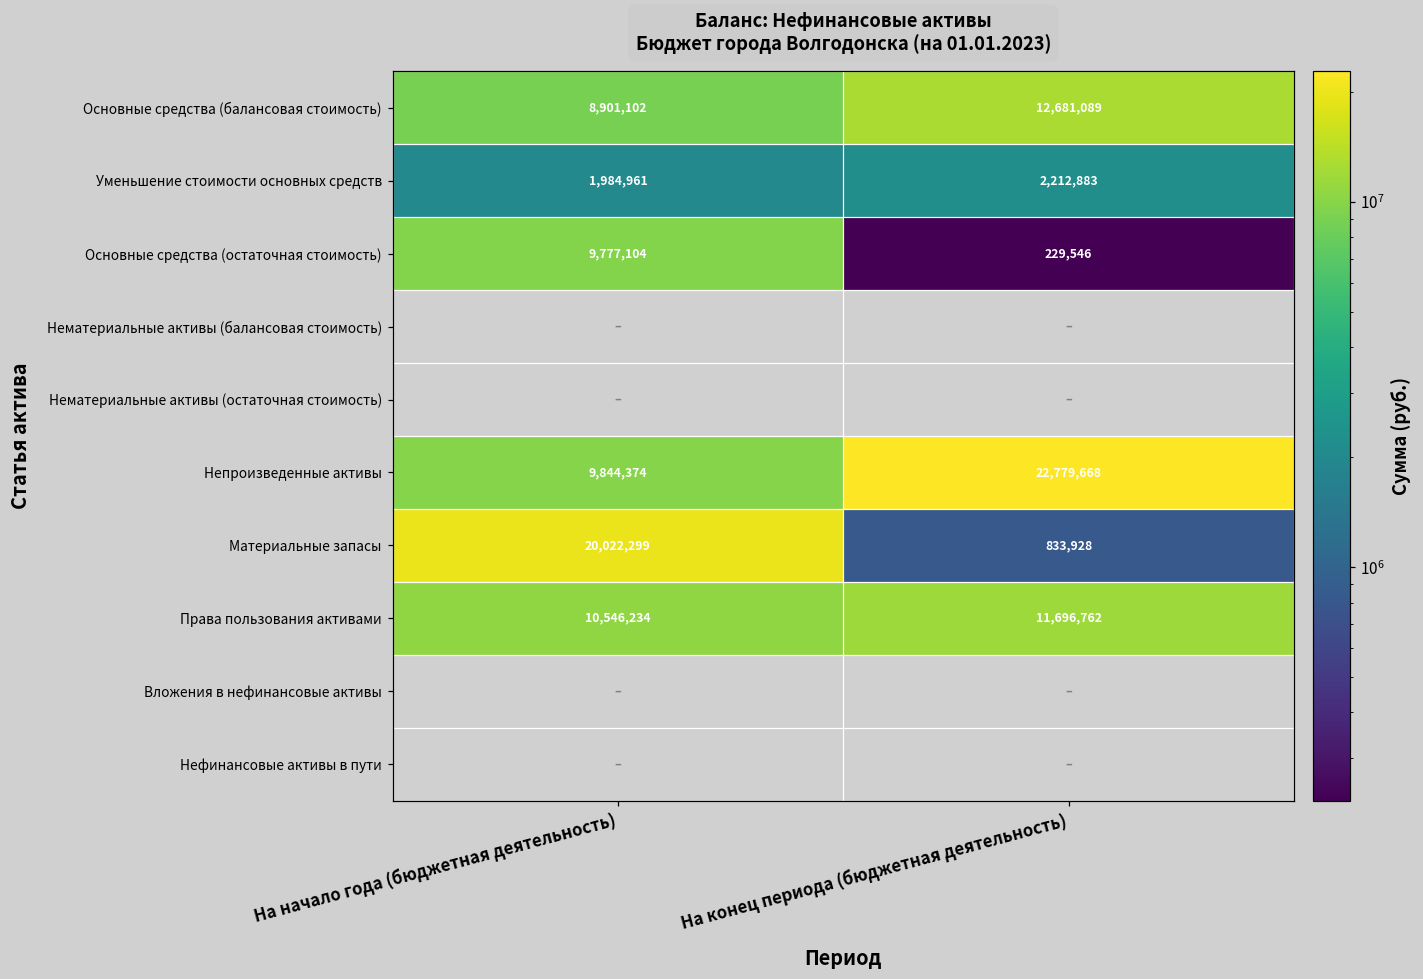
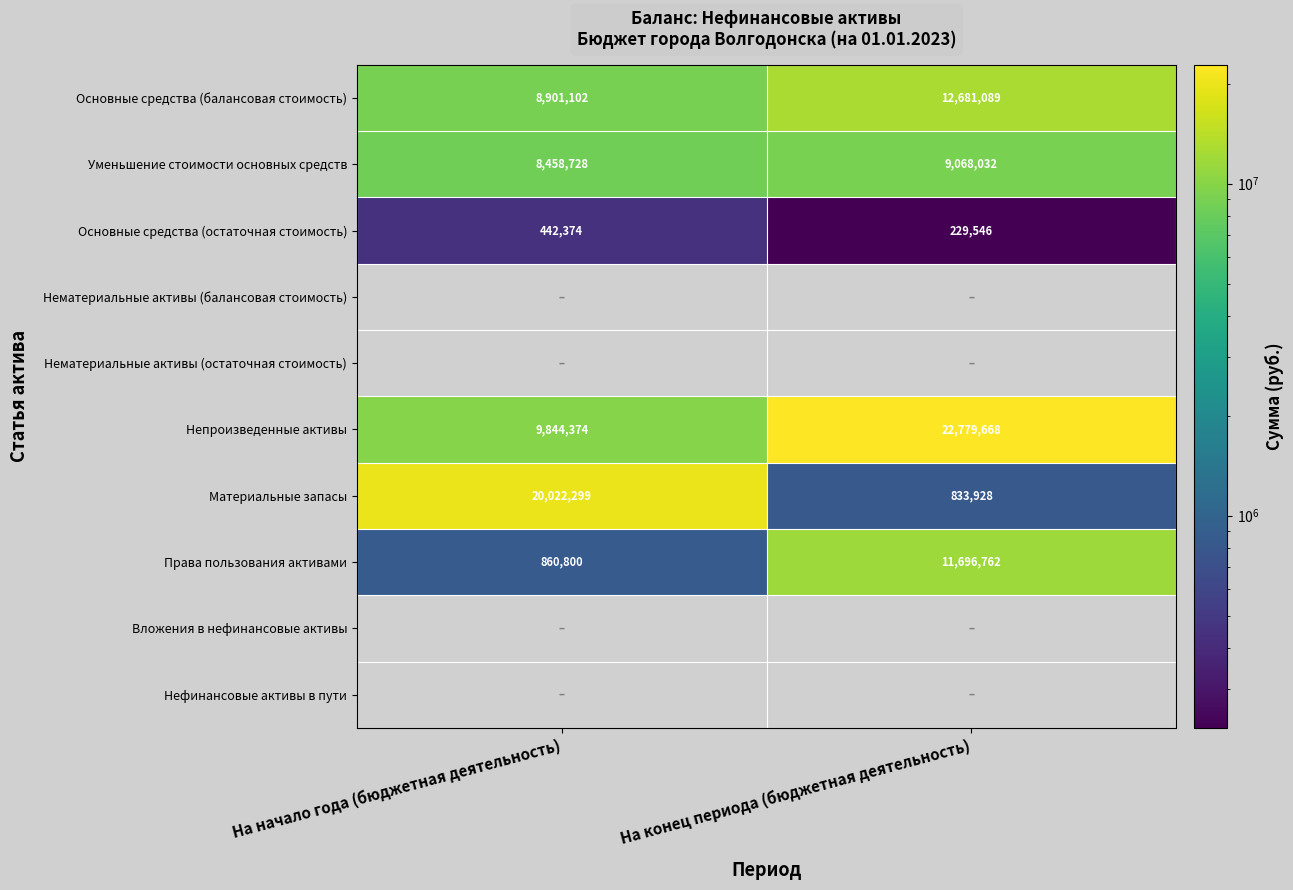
Уменьшение стоимости основных средств, На начало года (бюджетная деятельность): 1,984,961 -> 8,458,728
Уменьшение стоимости основных средств, На конец периода (бюджетная деятельность): 2,212,883 -> 9,068,032
Основные средства (остаточная стоимость), На начало года (бюджетная деятельность): 9,777,104 -> 442,374
Права пользования активами, На начало года (бюджетная деятельность): 10,546,234 -> 860,800
